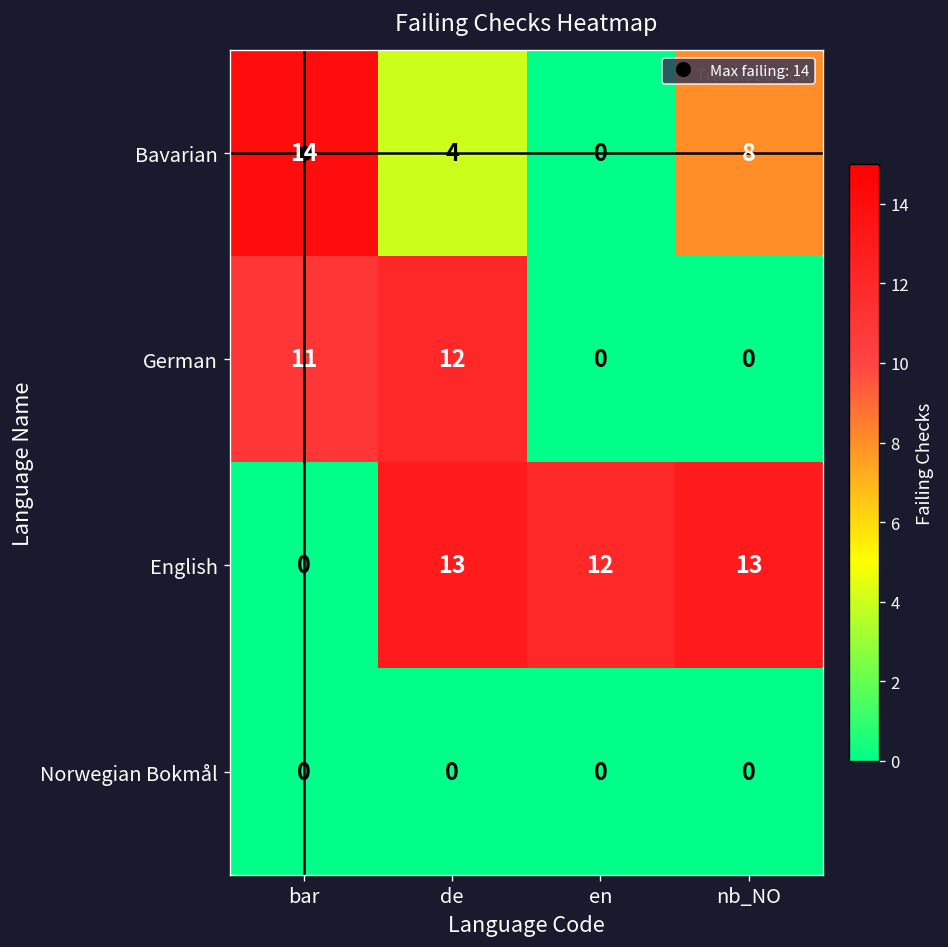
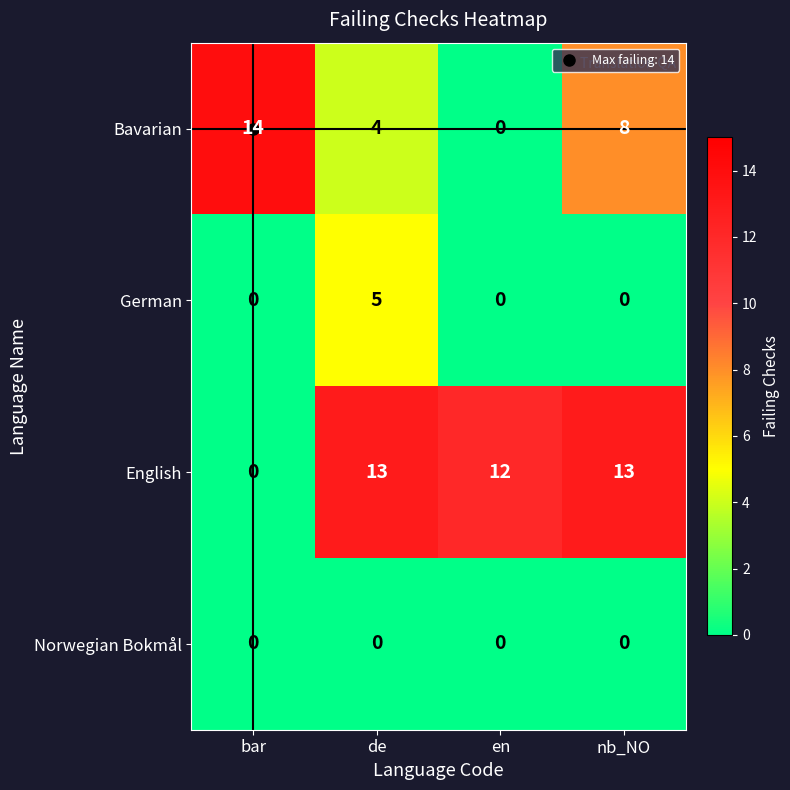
German, bar: 11 -> 0
German, de: 12 -> 5
